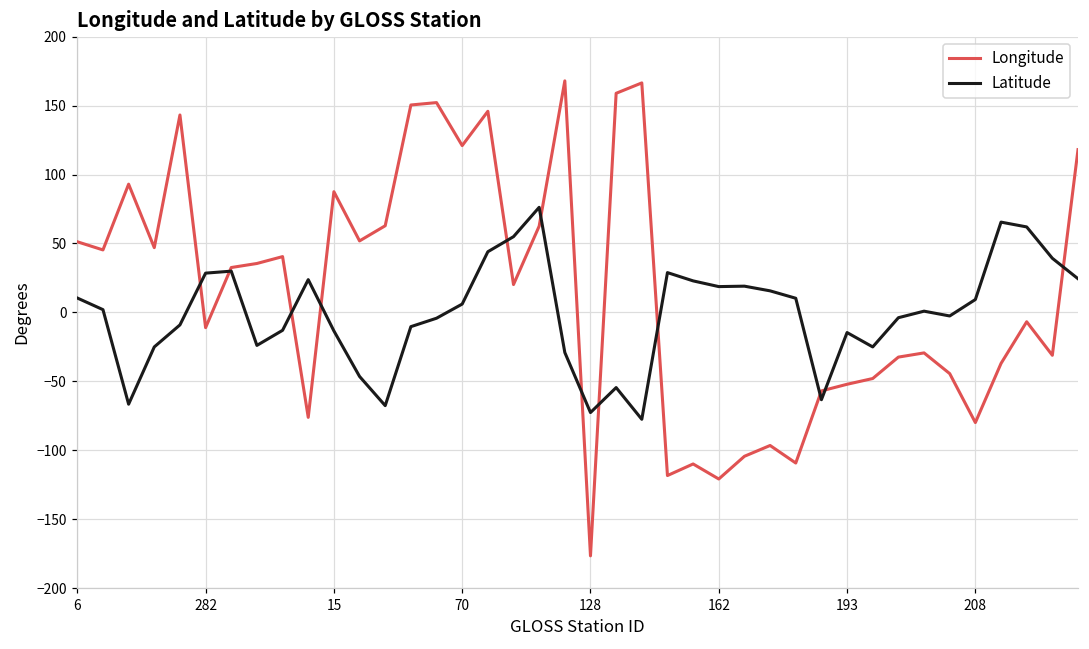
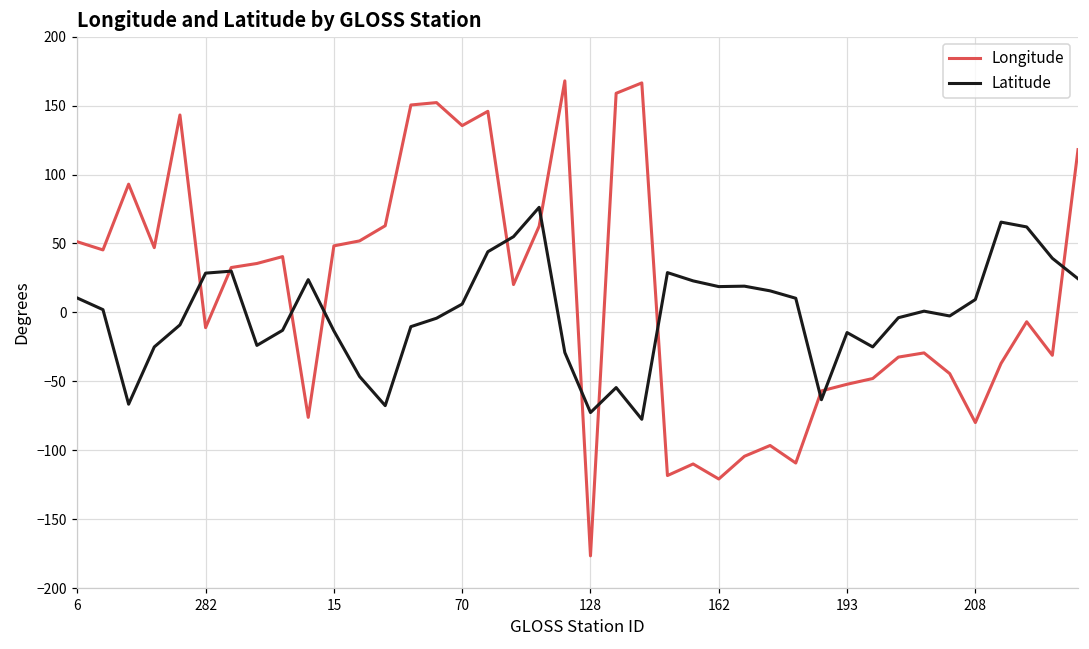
Longitude, 15: 88 -> 48
Longitude, 70: 121 -> 136
